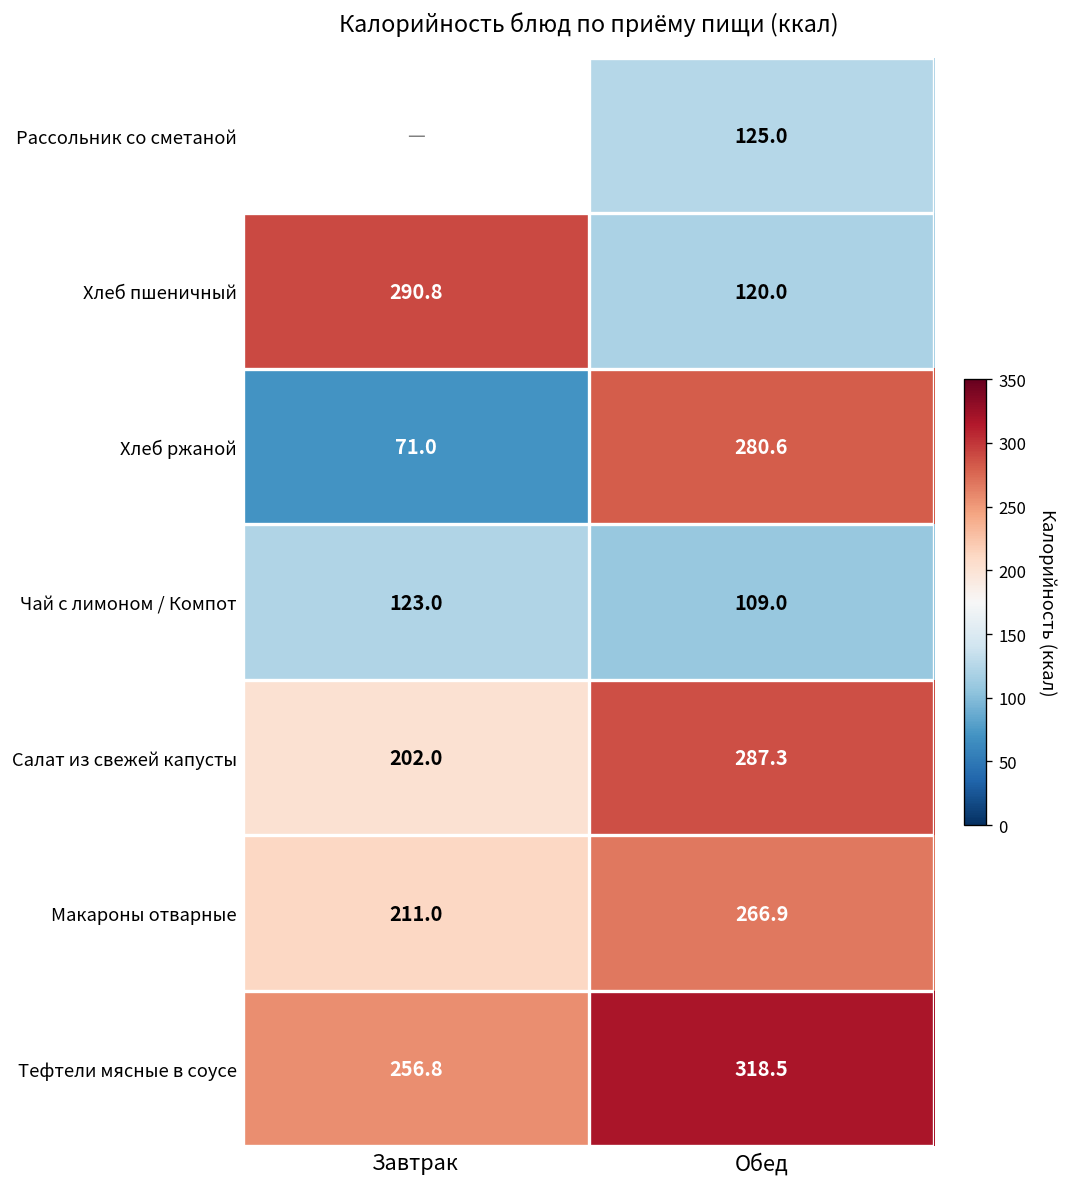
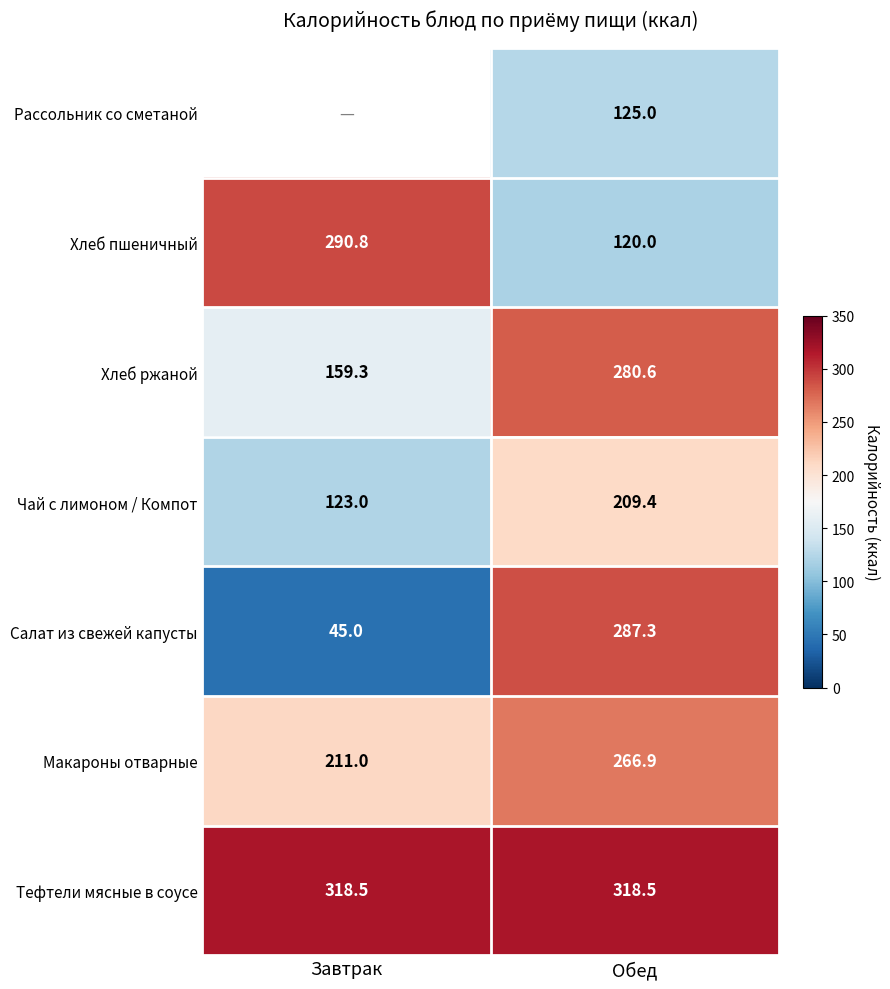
Хлеб ржаной, Завтрак: 71.0 -> 159.3
Чай с лимоном / Компот, Обед: 109.0 -> 209.4
Салат из свежей капусты, Завтрак: 202.0 -> 45.0
Тефтели мясные в соусе, Завтрак: 256.8 -> 318.5
